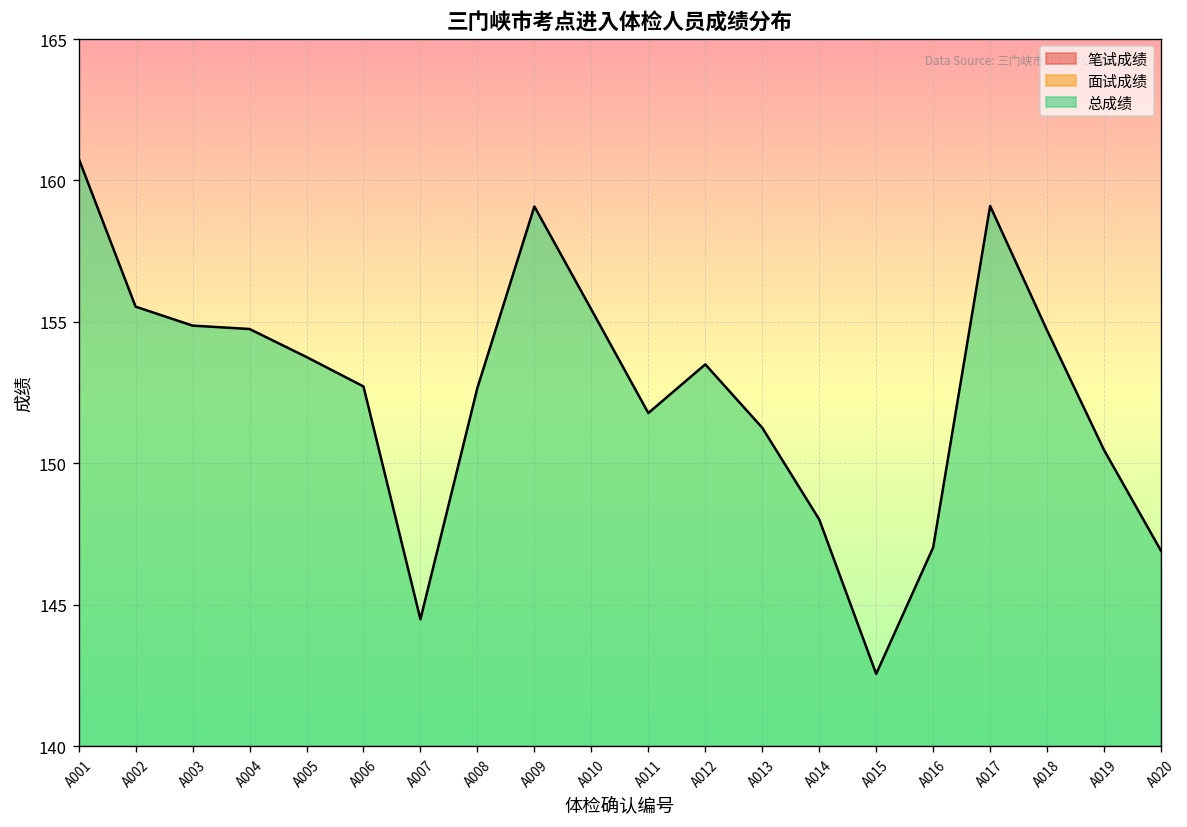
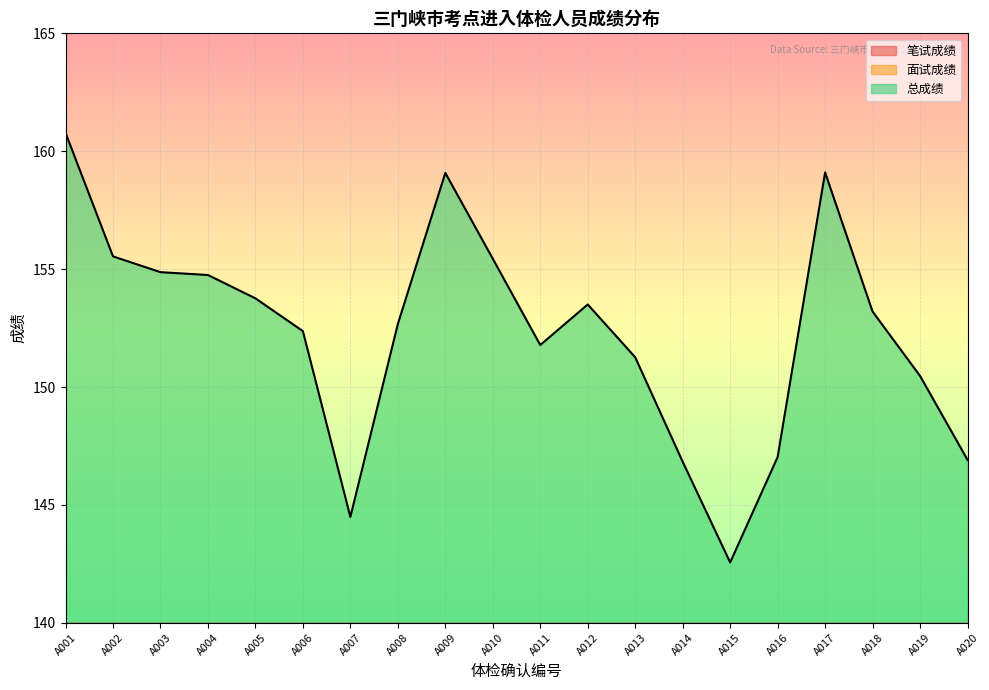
总成绩, A006: 152.7 -> 152.4
总成绩, A014: 148.0 -> 146.8
总成绩, A018: 154.7 -> 153.2
